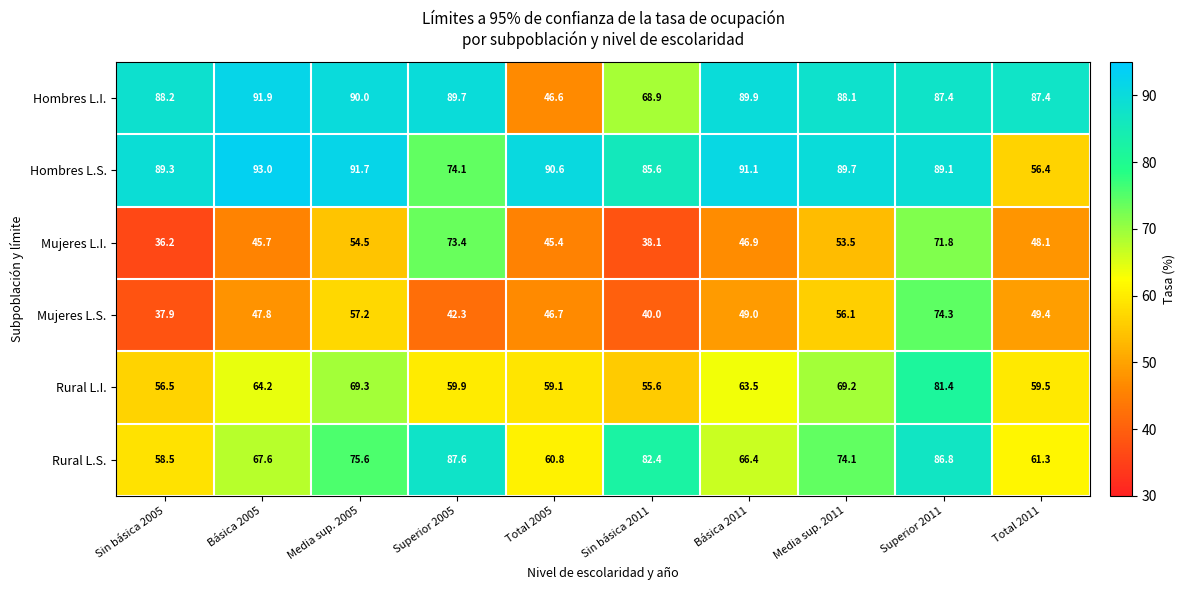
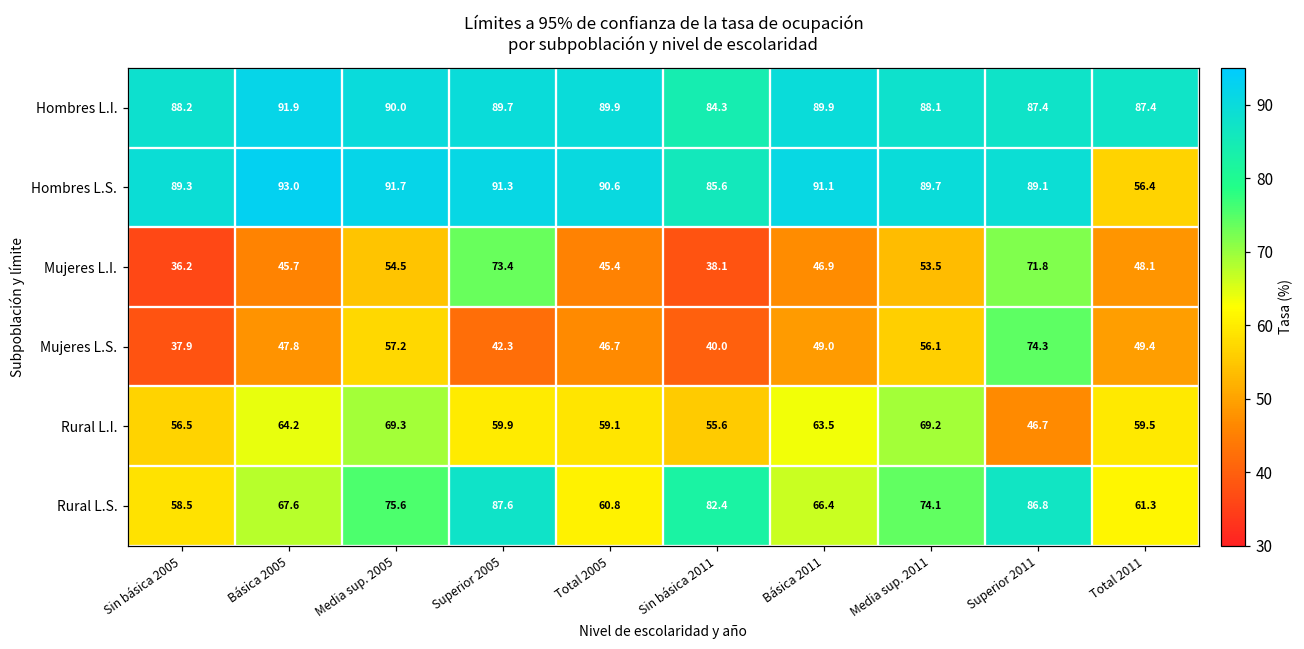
Hombres L.I., Total 2005: 46.6 -> 89.9
Hombres L.I., Sin básica 2011: 68.9 -> 84.3
Hombres L.S., Superior 2005: 74.1 -> 91.3
Rural L.I., Superior 2011: 81.4 -> 46.7
